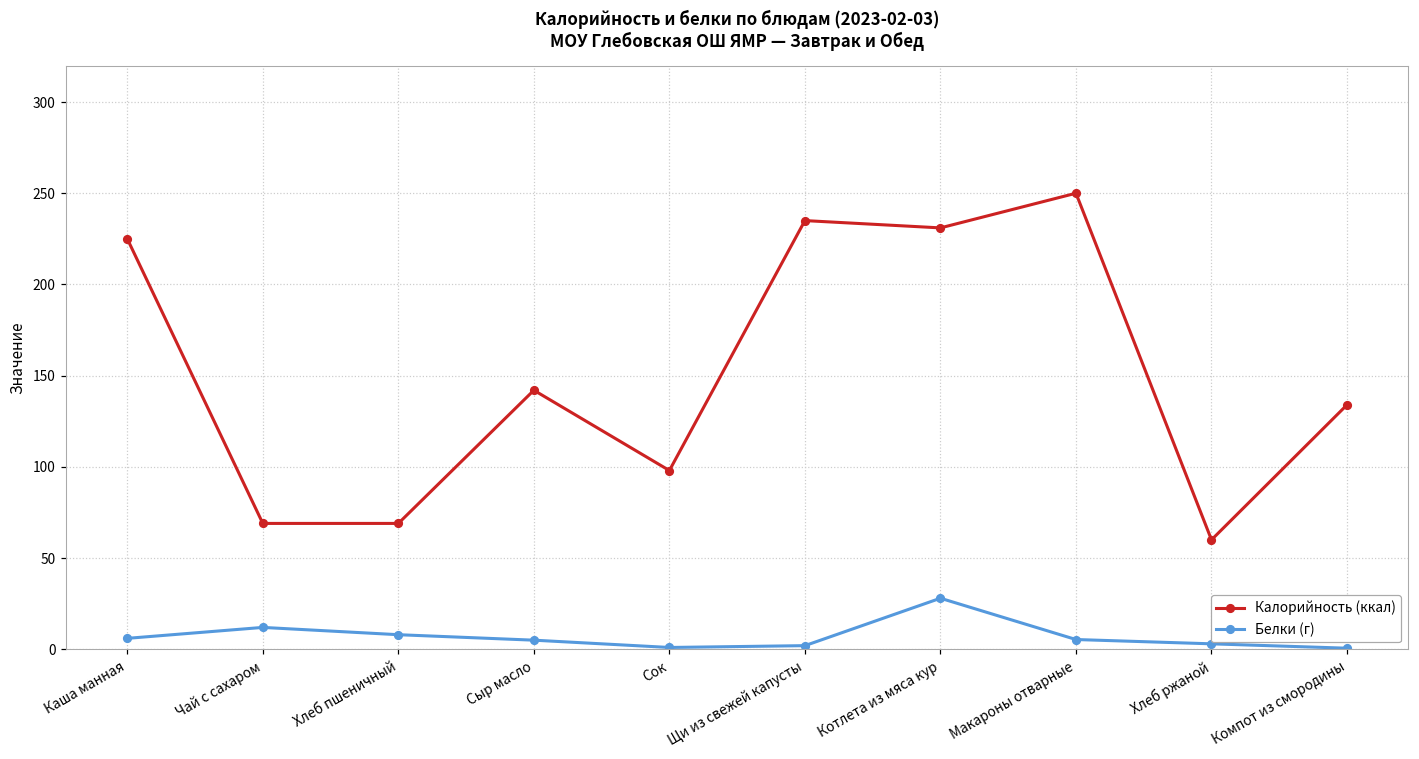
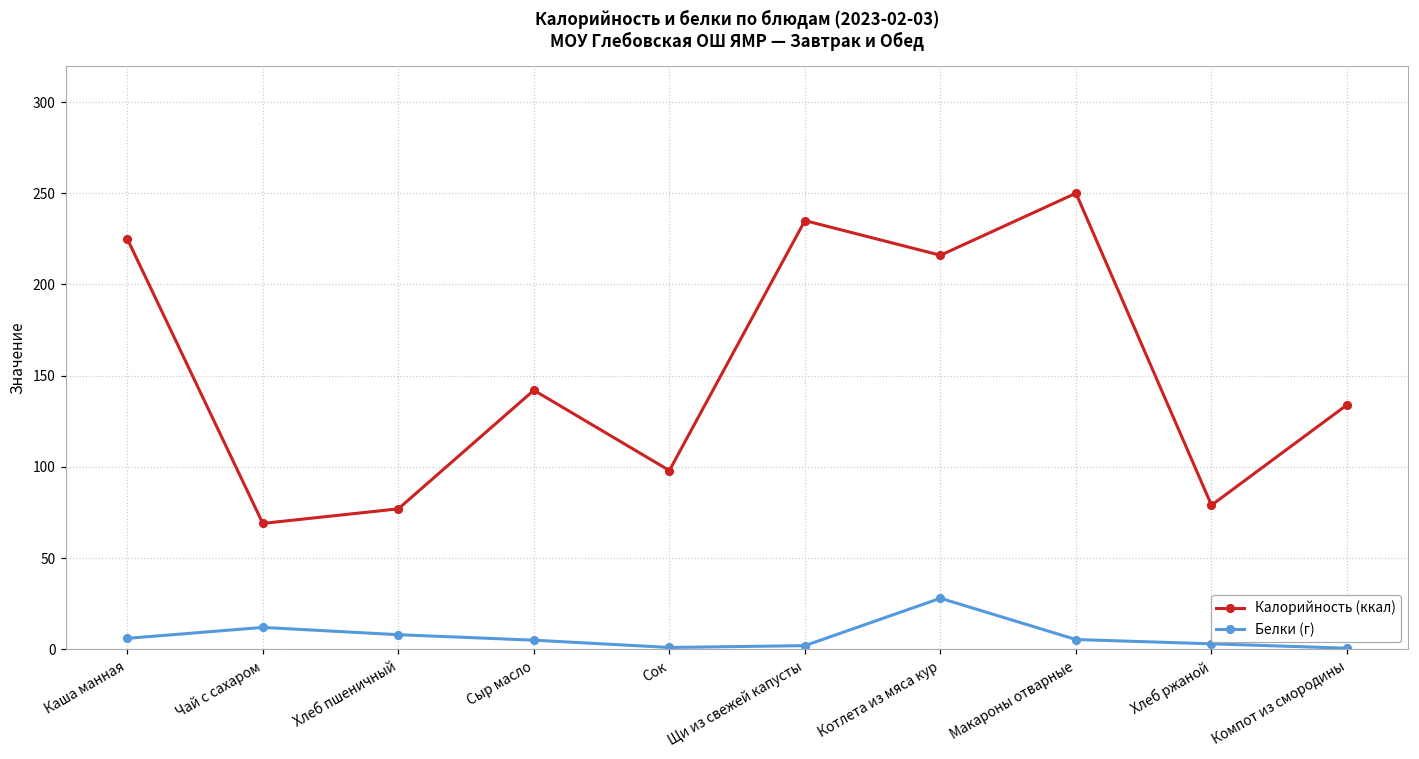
Калорийность (ккал), Хлеб пшеничный: 69 -> 77
Калорийность (ккал), Котлета из мяса кур: 231 -> 216
Калорийность (ккал), Хлеб ржаной: 60 -> 79
